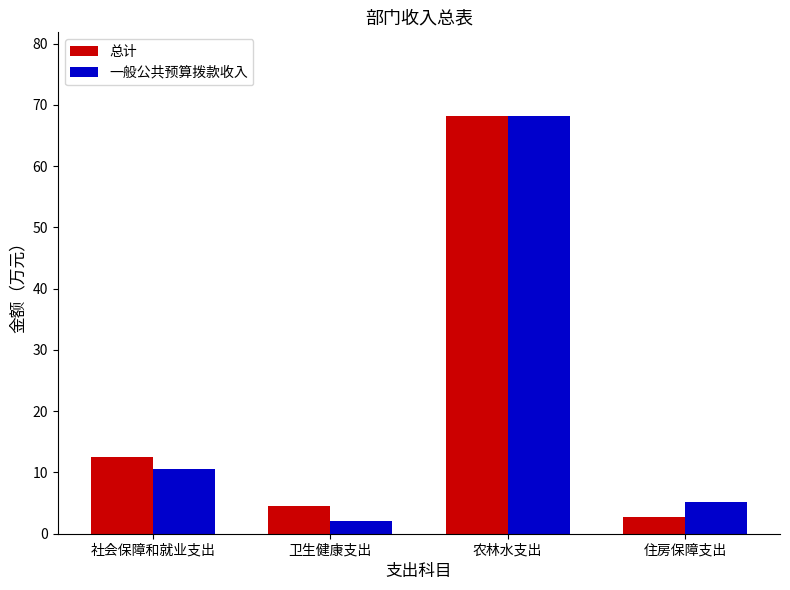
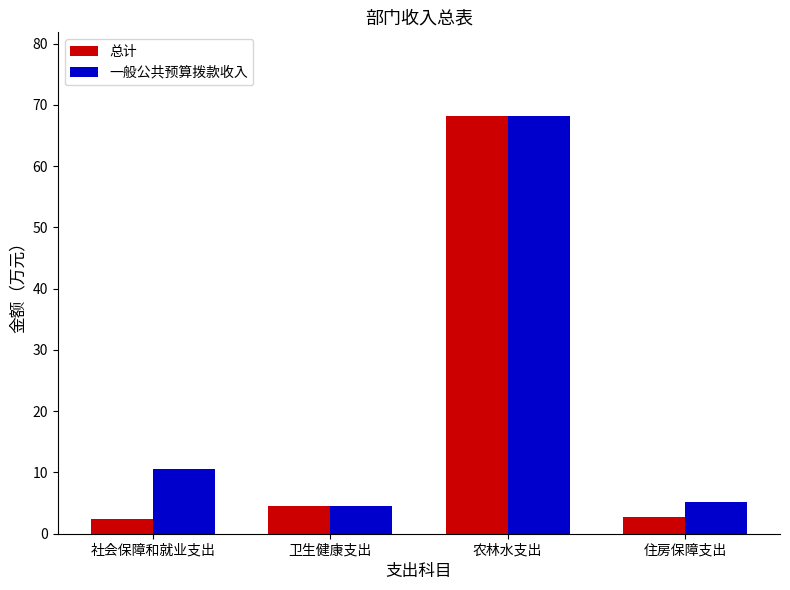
总计, 社会保障和就业支出: 12 -> 2
一般公共预算拨款收入, 卫生健康支出: 2 -> 4
